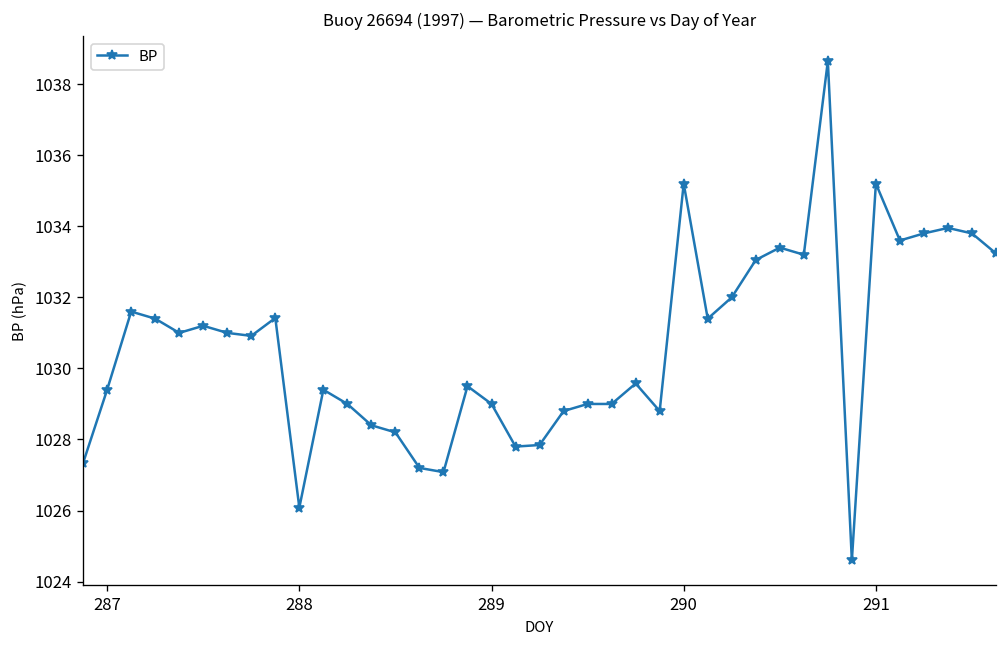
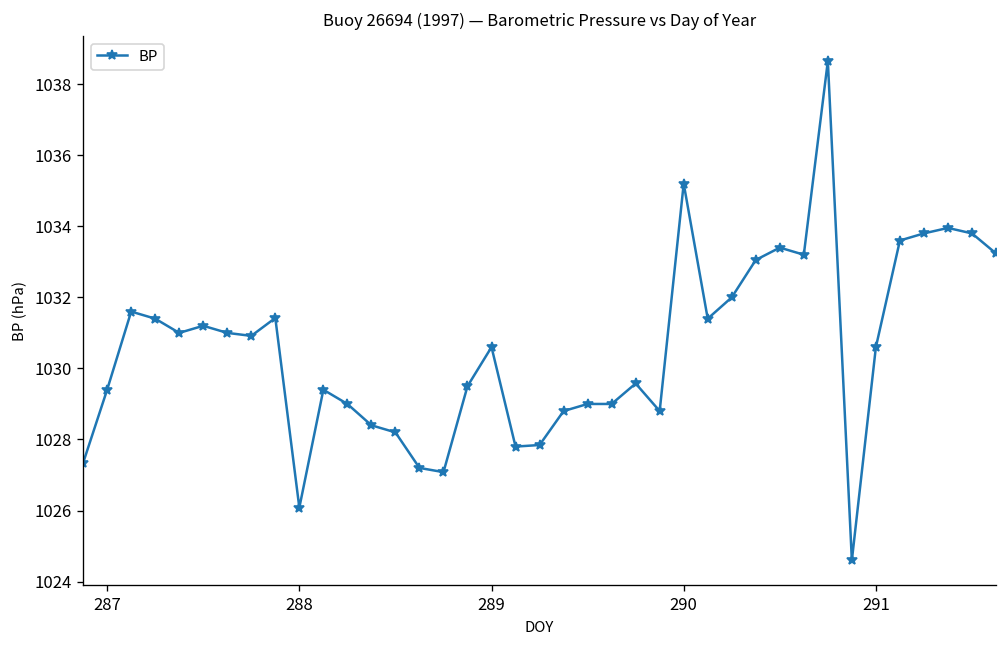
289: 1029.0 -> 1030.6
291: 1035.2 -> 1030.6
